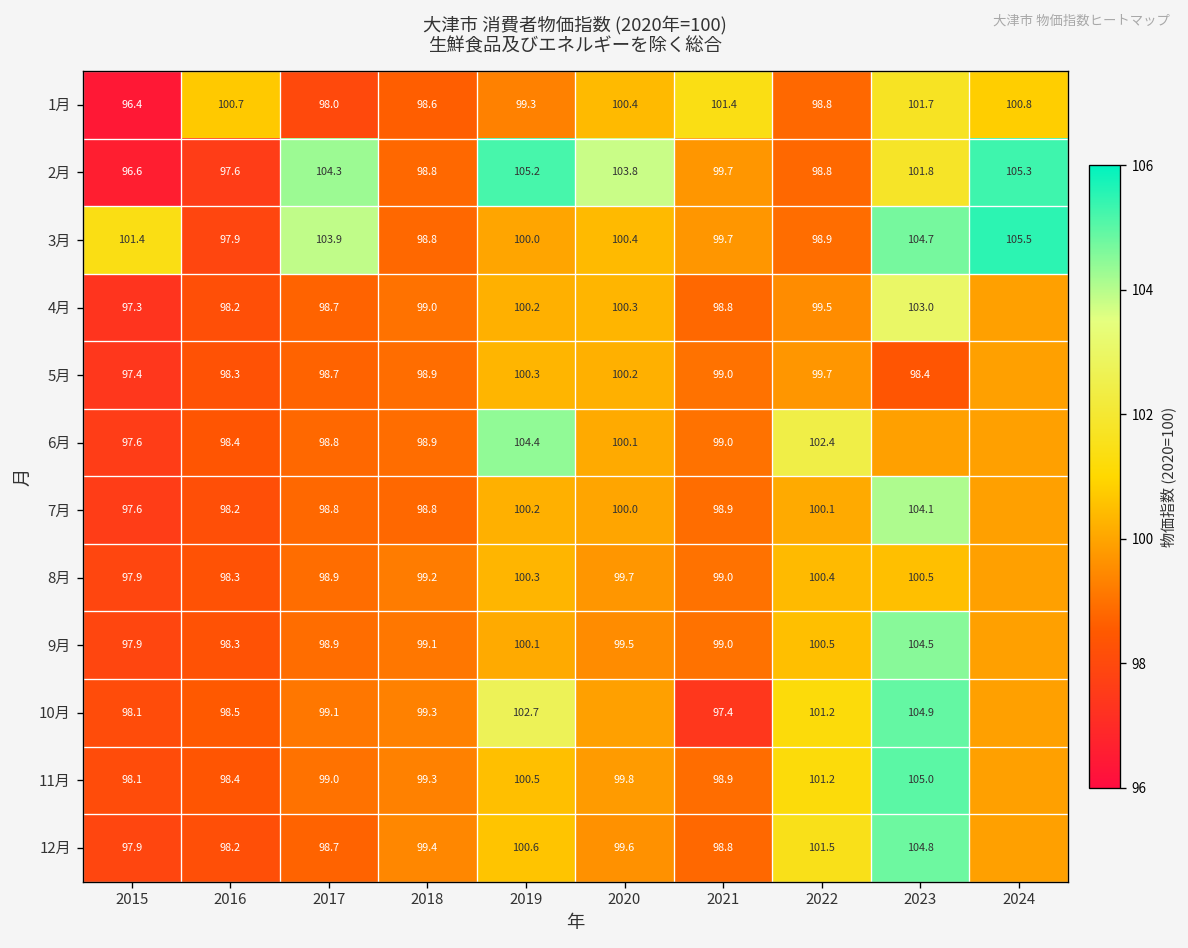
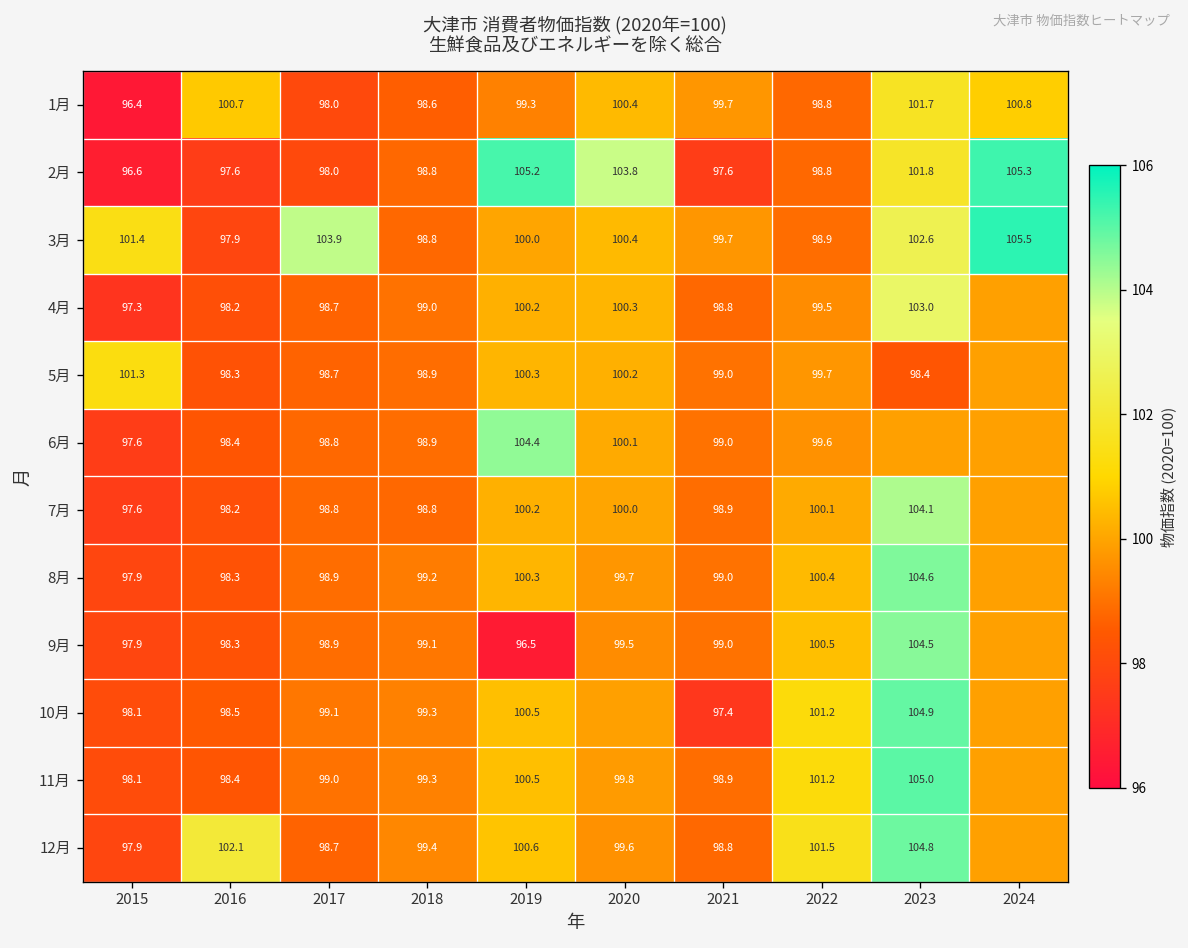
1月, 2021: 101.4 -> 99.7
2月, 2017: 104.3 -> 98.0
2月, 2021: 99.7 -> 97.6
3月, 2023: 104.7 -> 102.6
5月, 2015: 97.4 -> 101.3
6月, 2022: 102.4 -> 99.6
8月, 2023: 100.5 -> 104.6
9月, 2019: 100.1 -> 96.5
10月, 2019: 102.7 -> 100.5
12月, 2016: 98.2 -> 102.1
